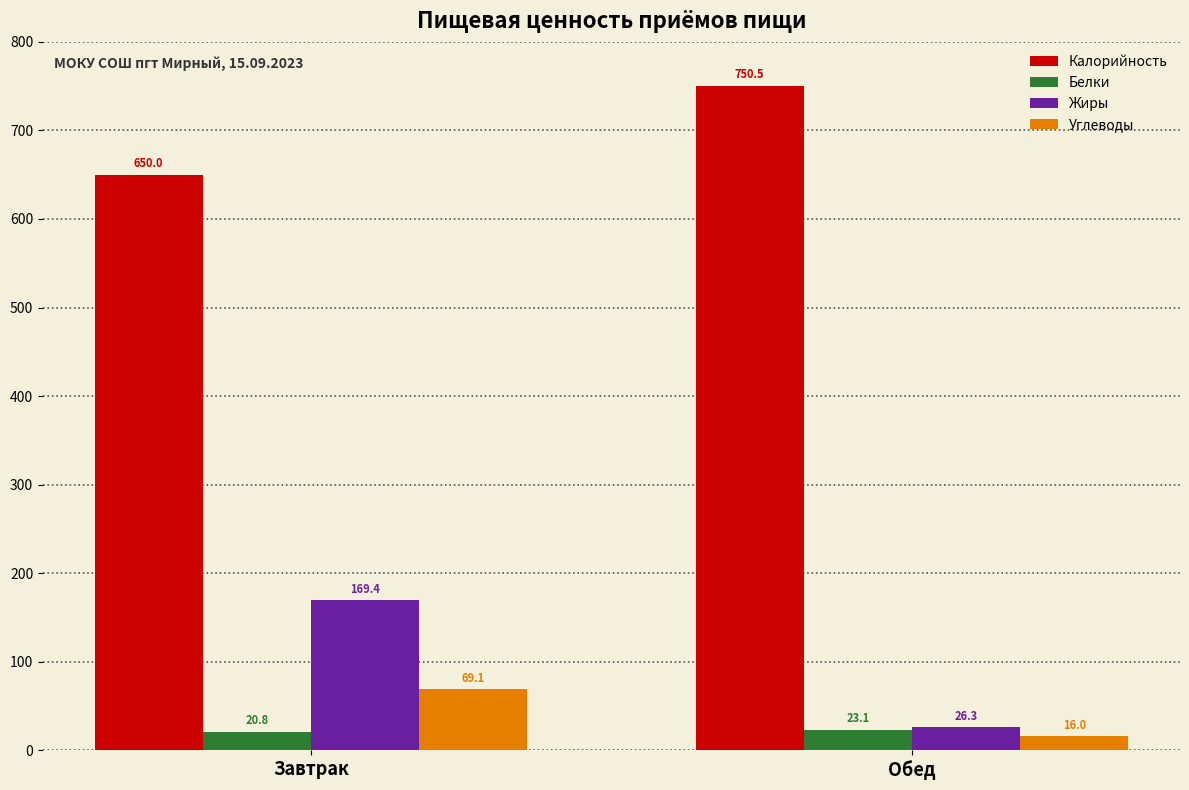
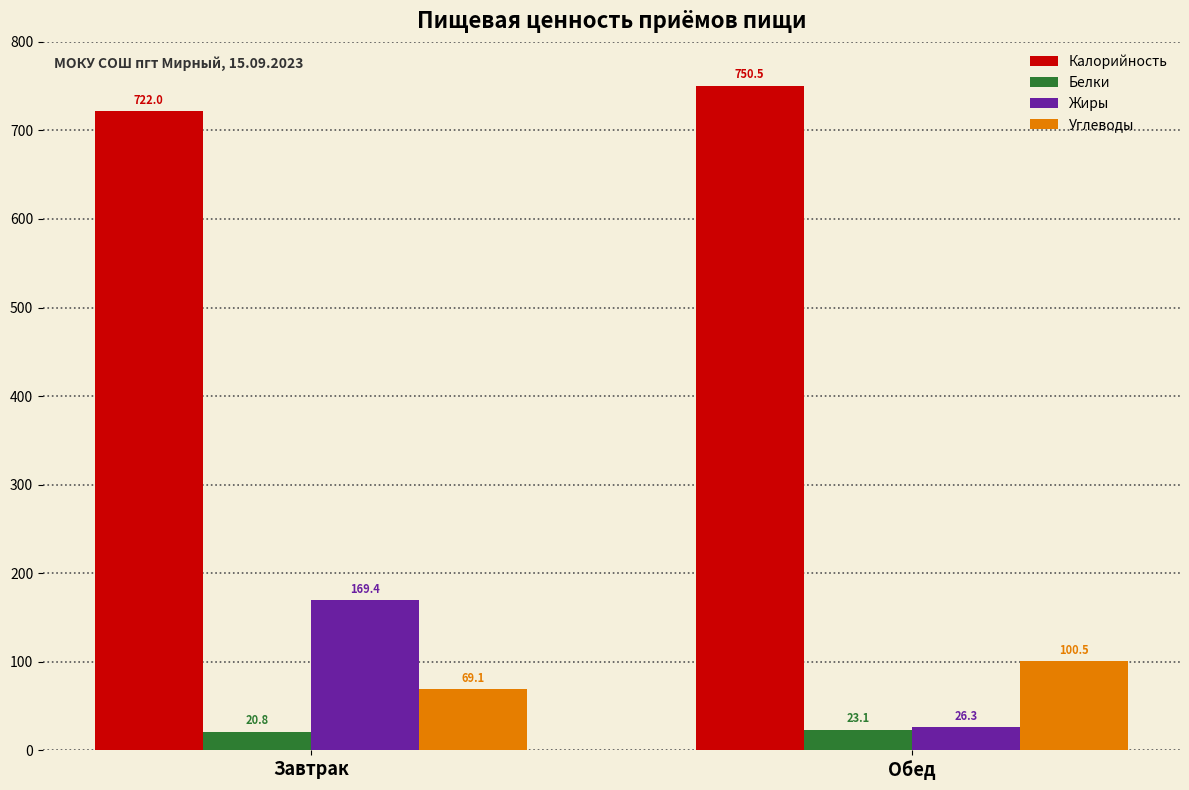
Калорийность, Завтрак: 650.0 -> 722.0
Углеводы, Обед: 16.0 -> 100.5
